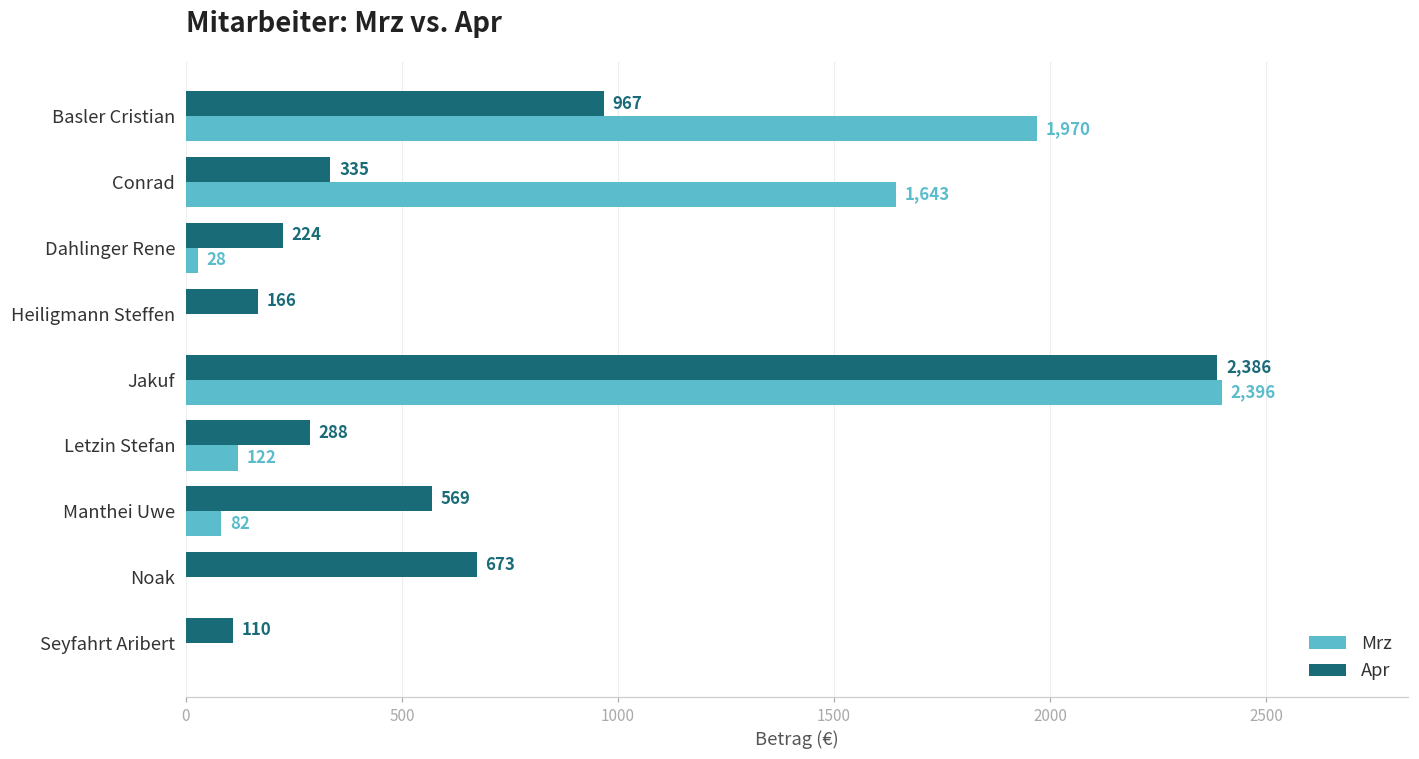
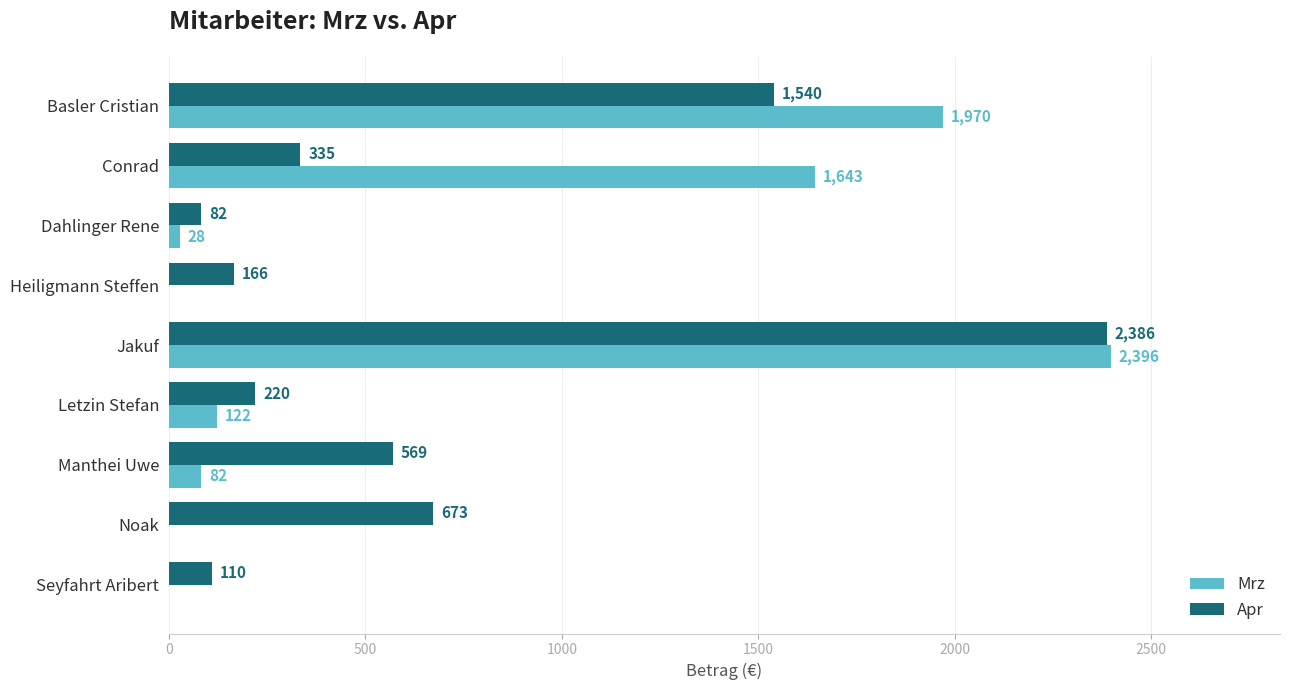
Apr, Basler Cristian: 967 -> 1,540
Apr, Dahlinger Rene: 224 -> 82
Apr, Letzin Stefan: 288 -> 220
